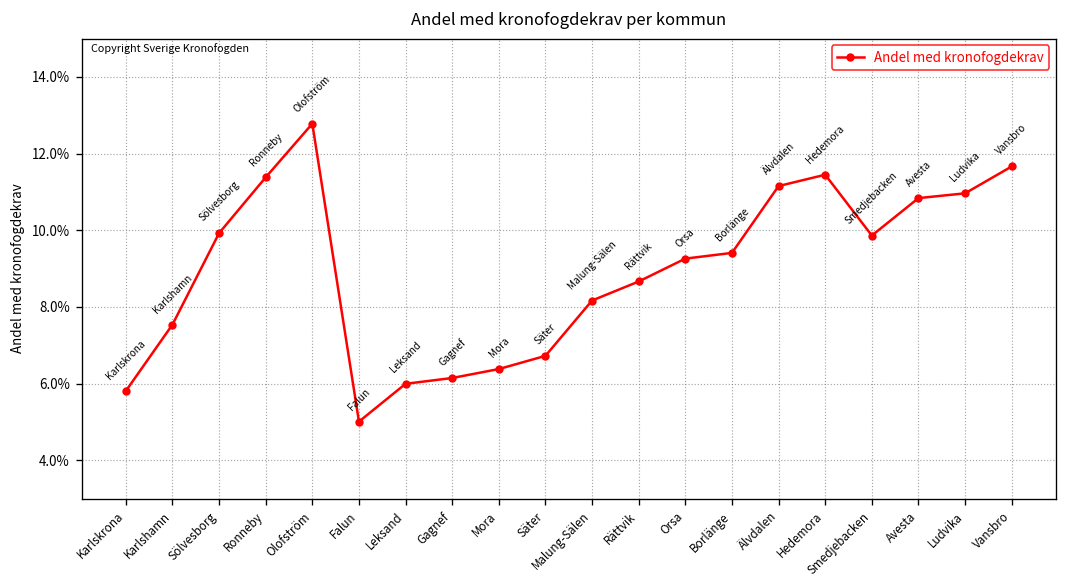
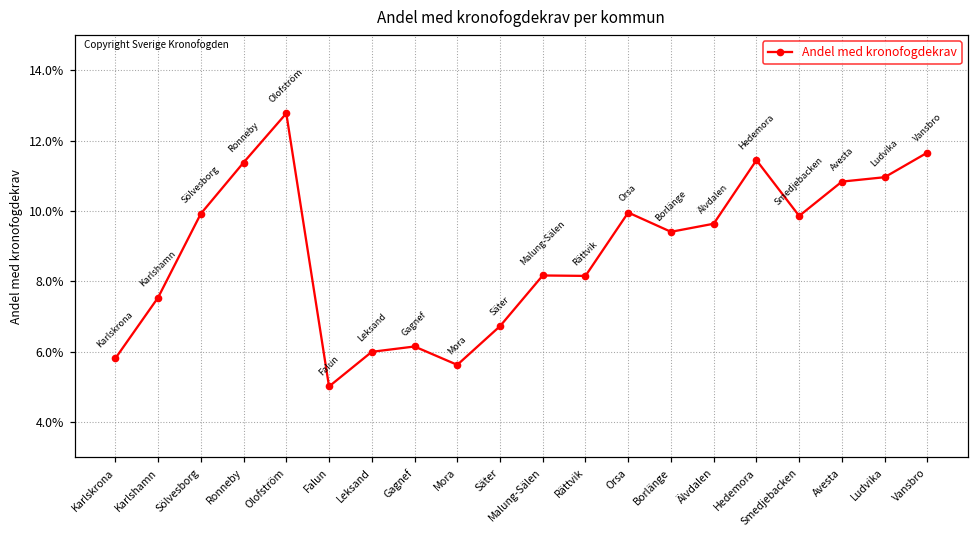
Mora: 6.4% -> 5.6%
Rättvik: 8.7% -> 8.2%
Orsa: 9.3% -> 10.0%
Älvdalen: 11.2% -> 9.6%
